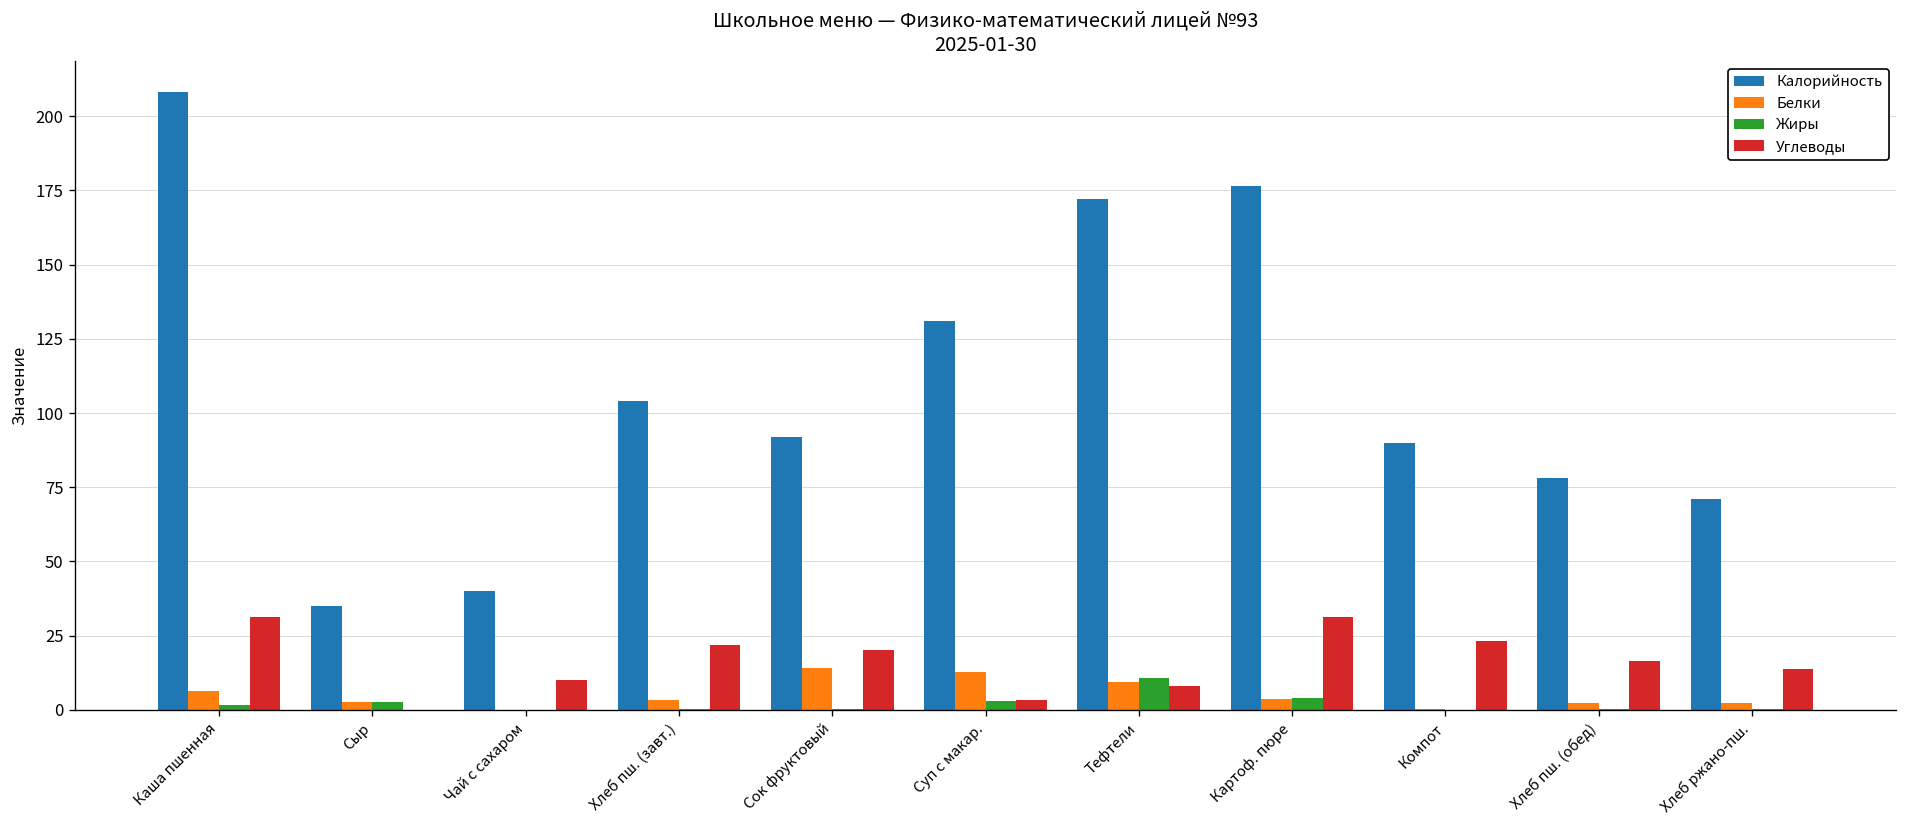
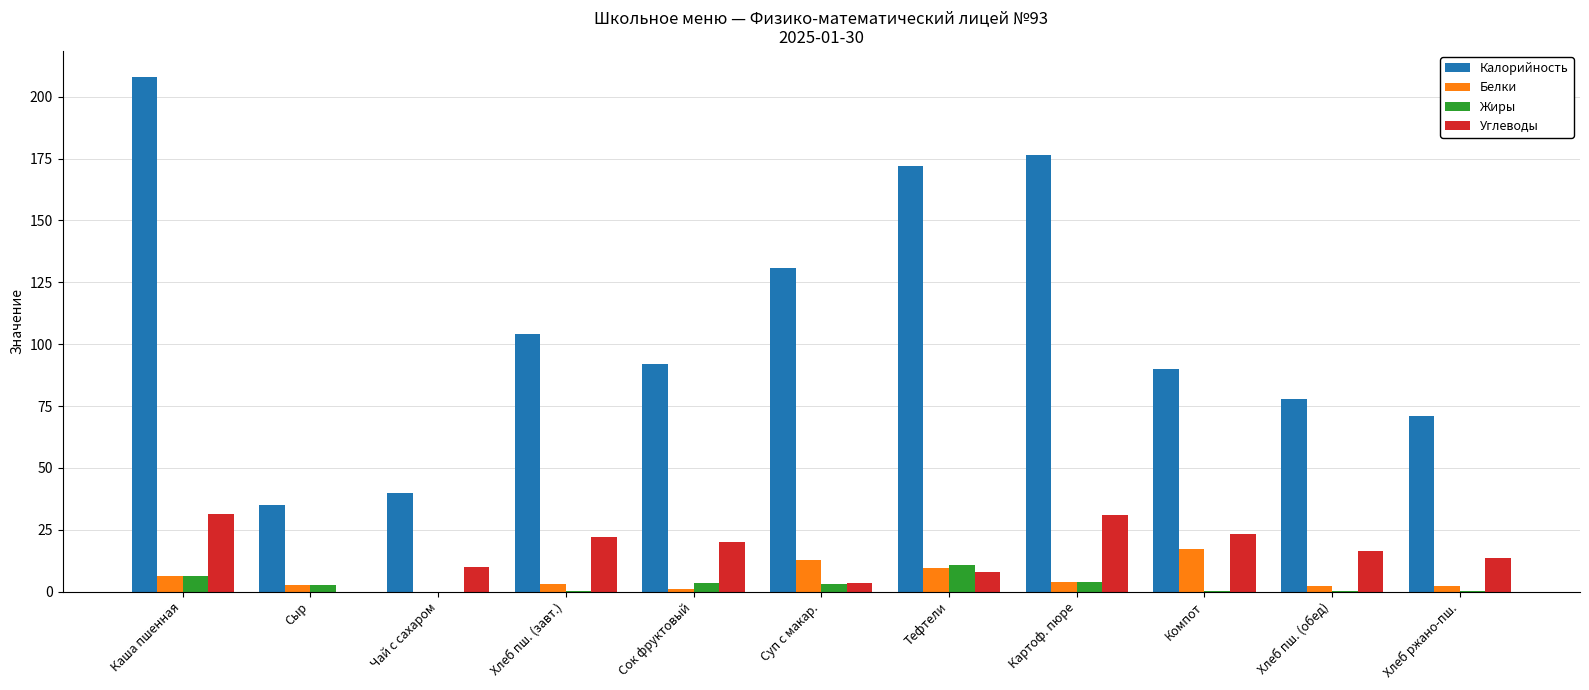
Жиры, Каша пшенная: 2 -> 6
Белки, Сок фруктовый: 14 -> 1
Жиры, Сок фруктовый: 0 -> 4
Белки, Компот: 0 -> 17
